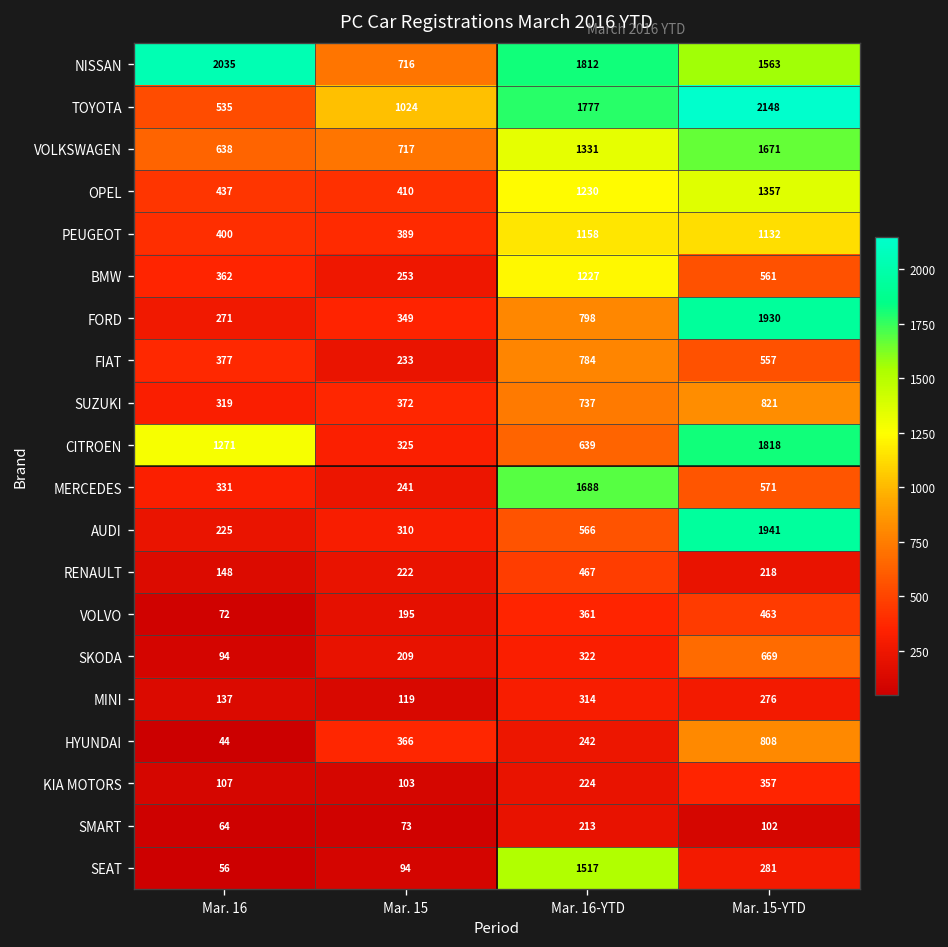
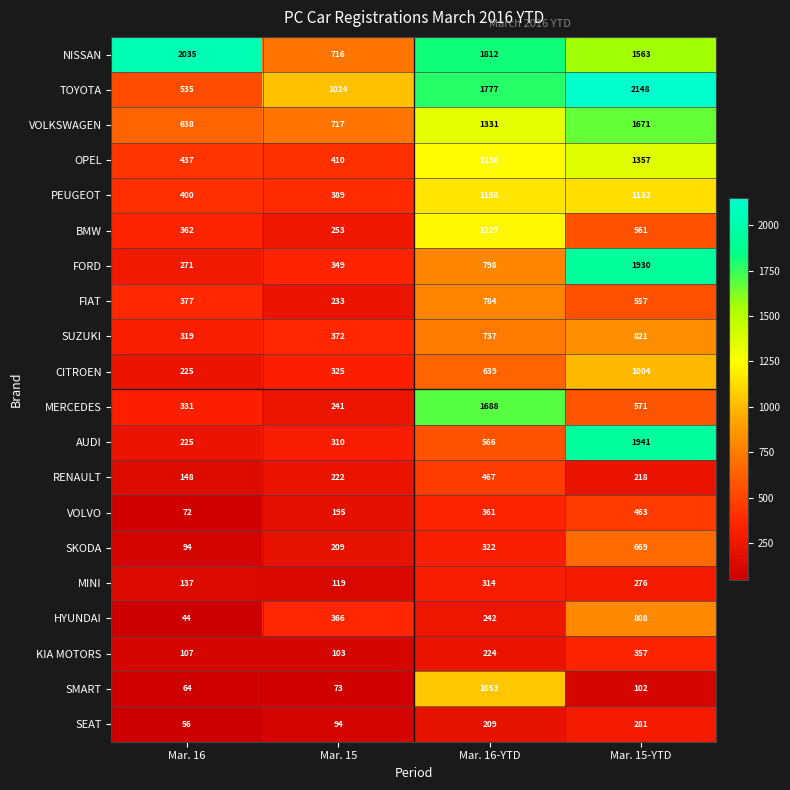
CITROEN, Mar. 16: 1271 -> 225
CITROEN, Mar. 15-YTD: 1818 -> 1004
SMART, Mar. 16-YTD: 213 -> 1053
SEAT, Mar. 16-YTD: 1517 -> 209
